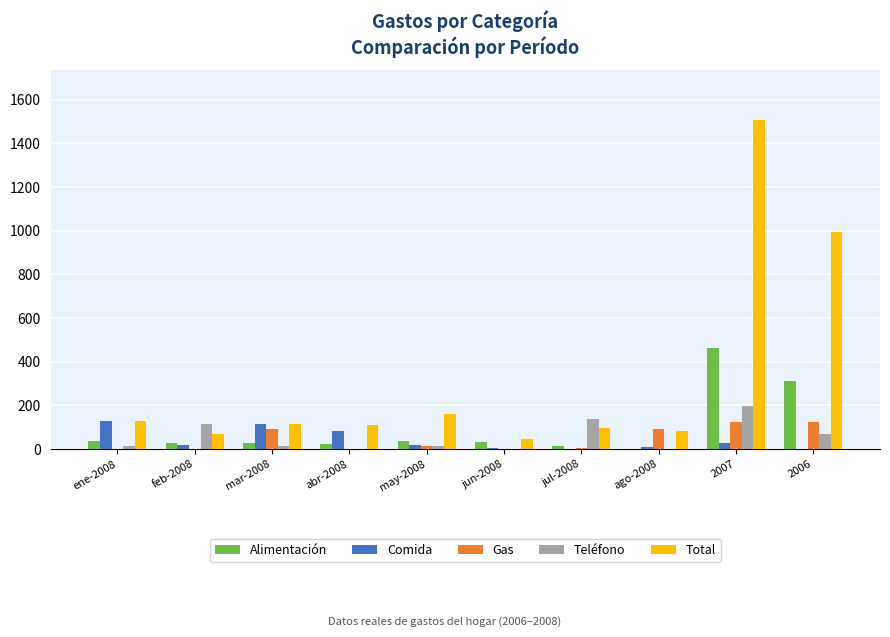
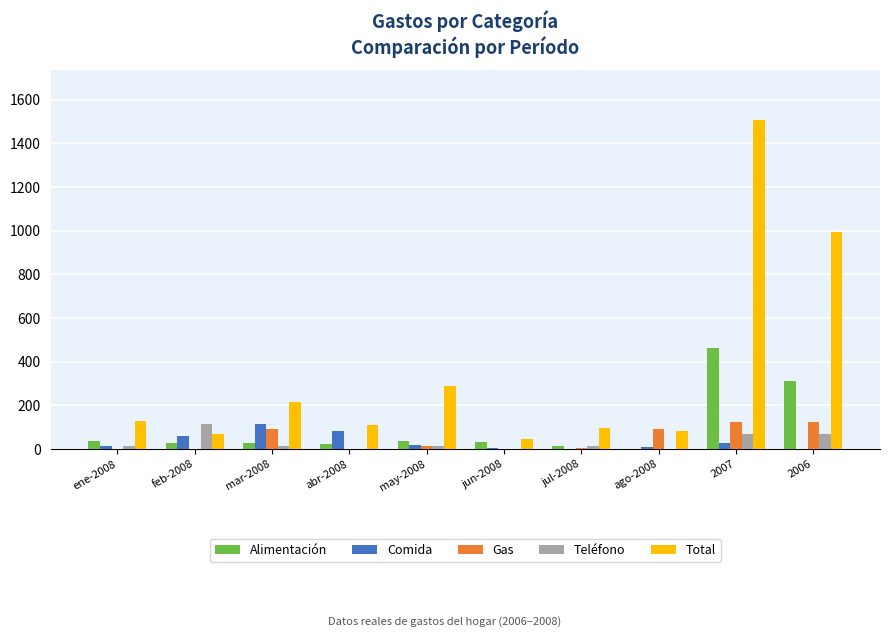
Comida, ene-2008: 130 -> 10
Comida, feb-2008: 20 -> 60
Total, mar-2008: 110 -> 210
Total, may-2008: 160 -> 290
Teléfono, jul-2008: 140 -> 10
Teléfono, 2007: 200 -> 70
